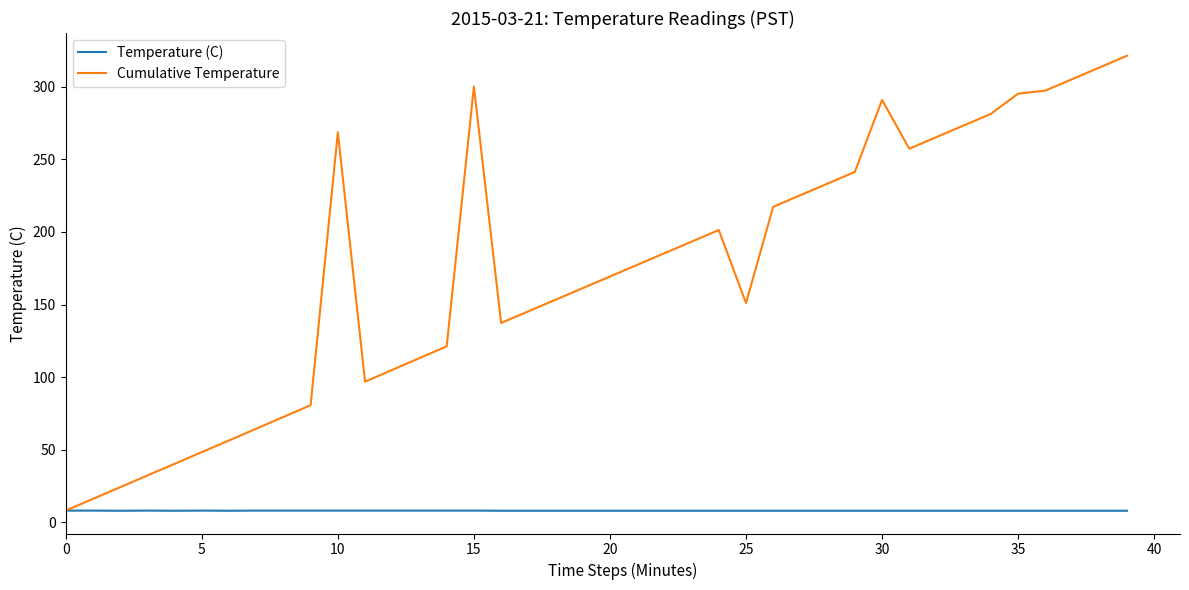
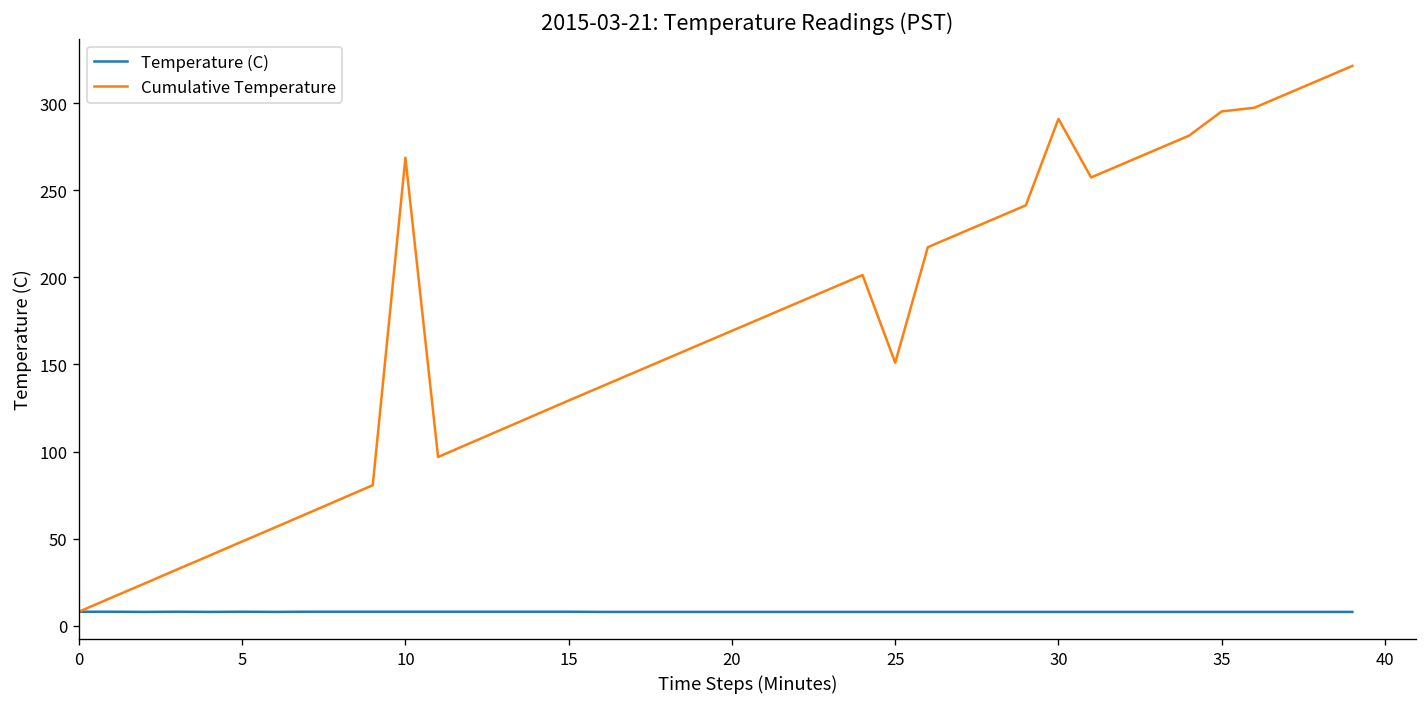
Cumulative Temperature, 15: 300 -> 129
